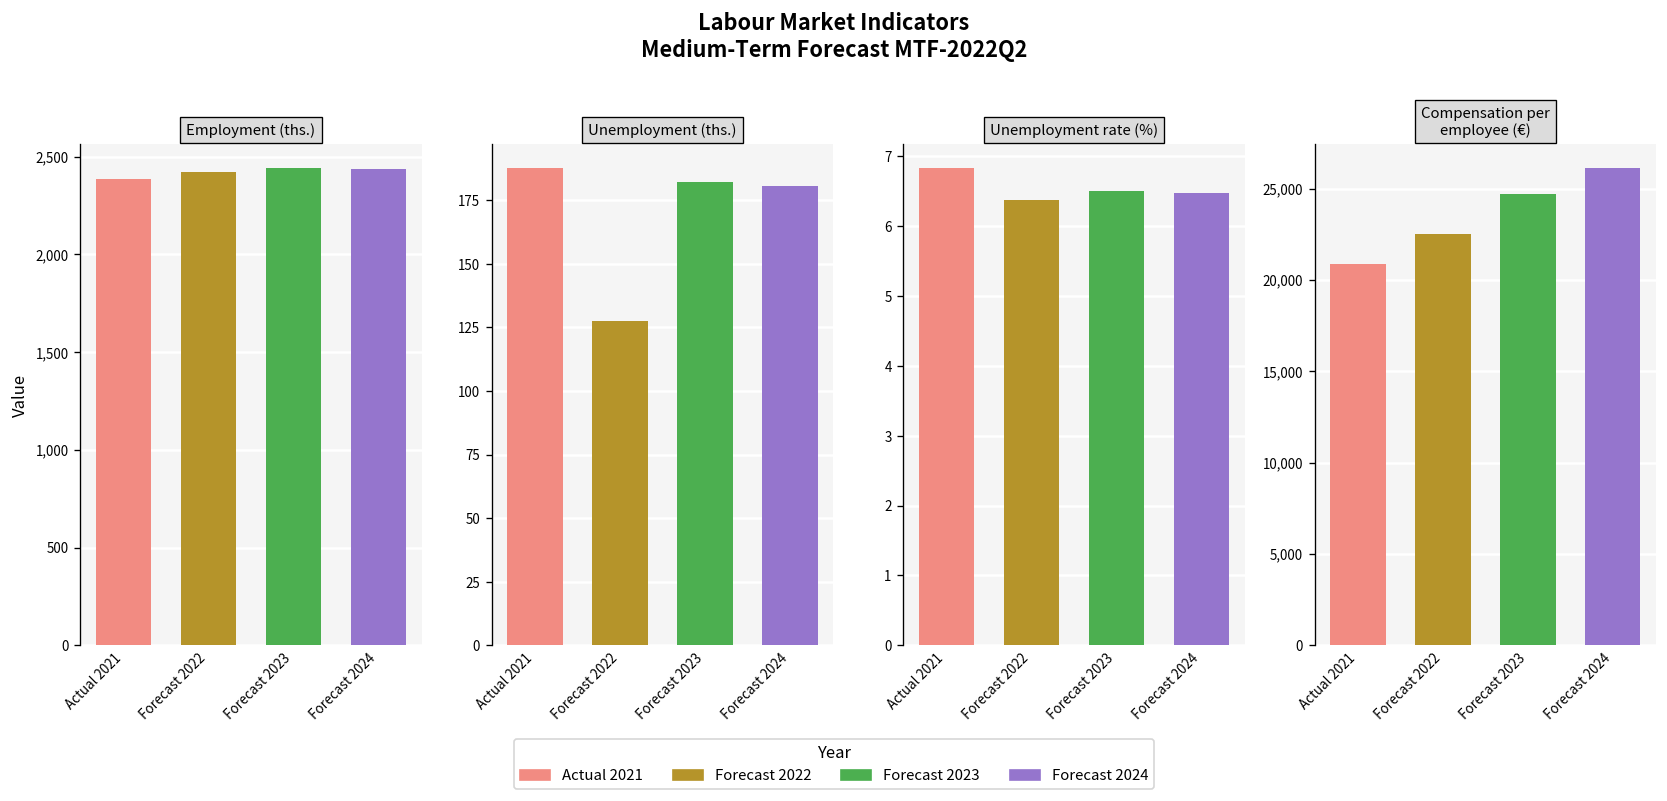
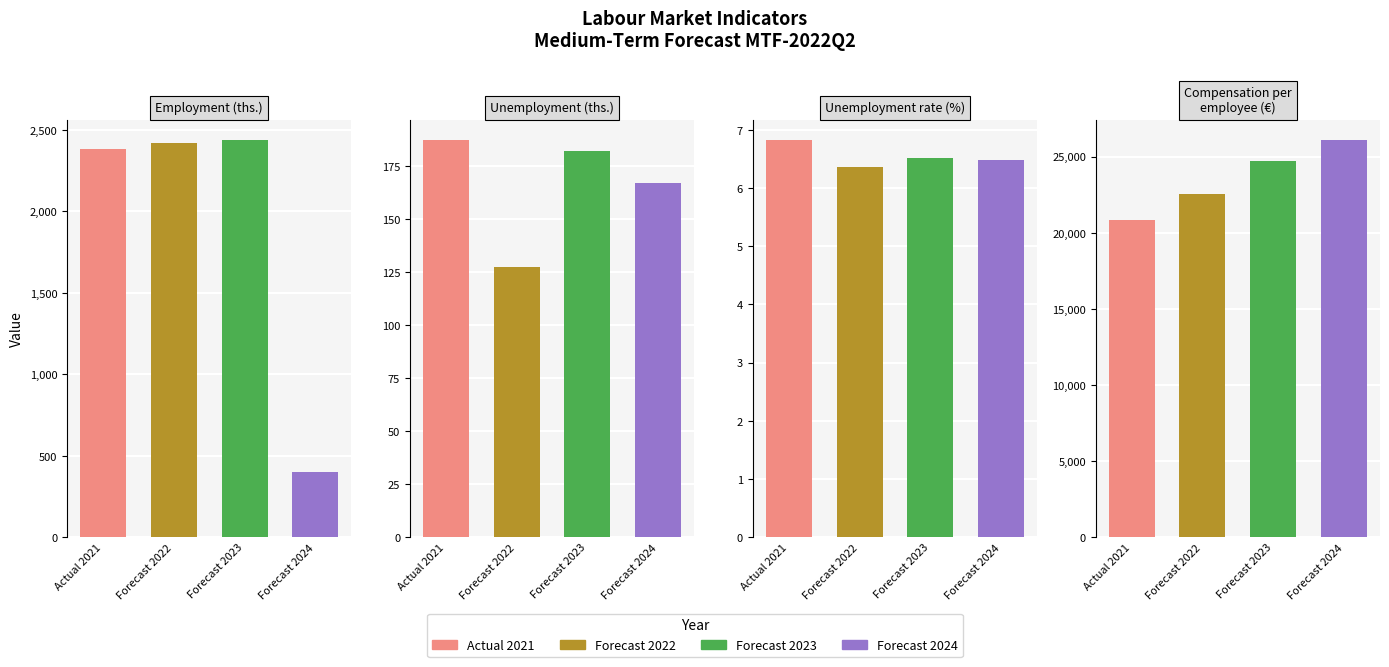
Employment (ths.), Forecast 2024: 2,430 -> 400
Unemployment (ths.), Forecast 2024: 181 -> 167
